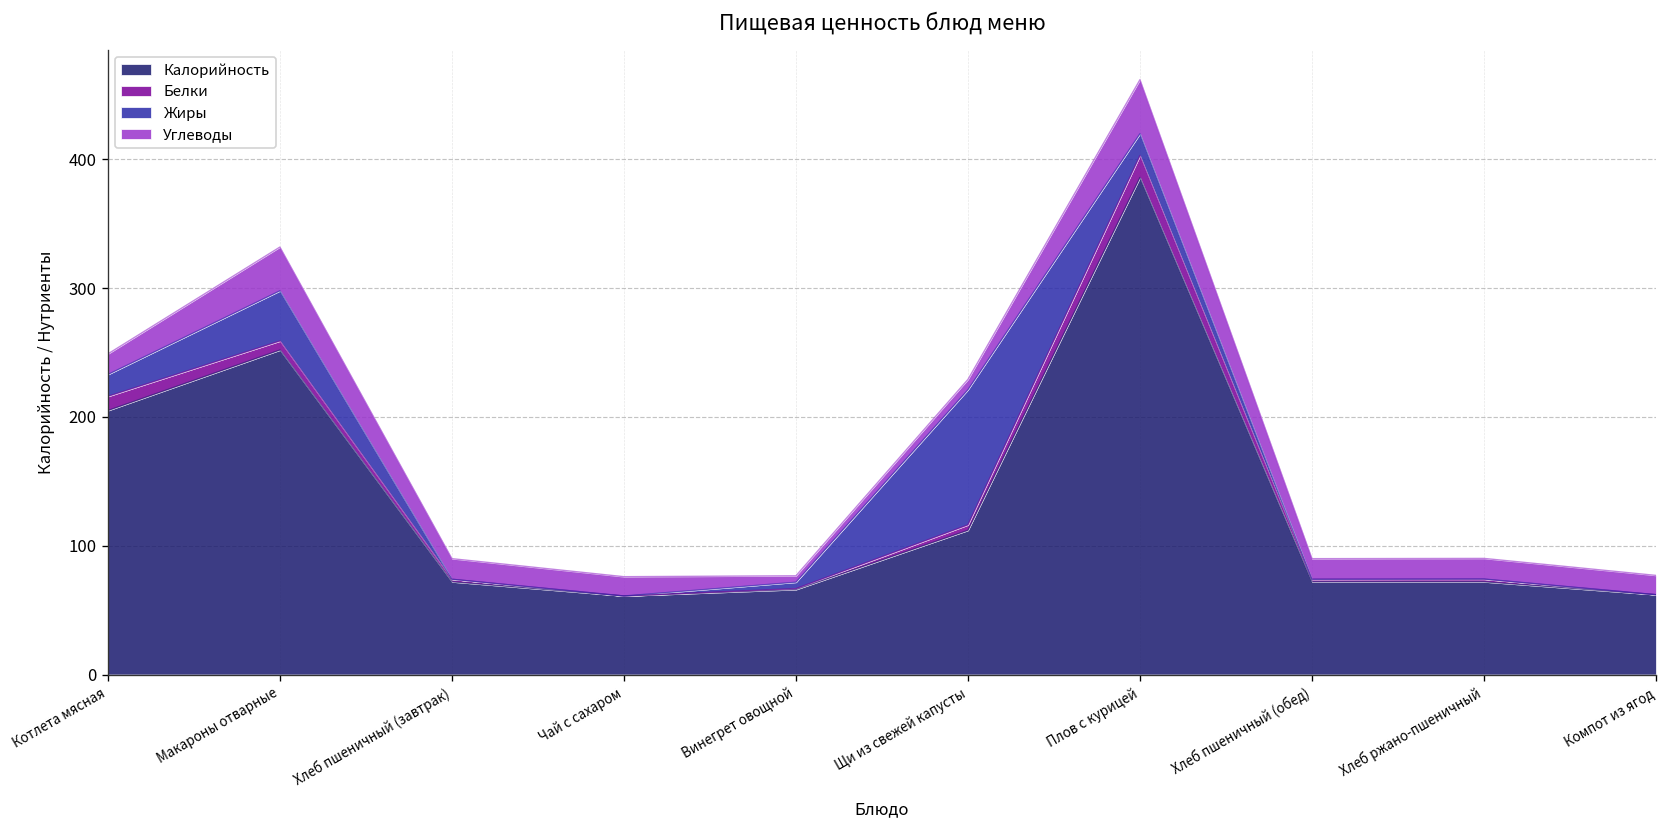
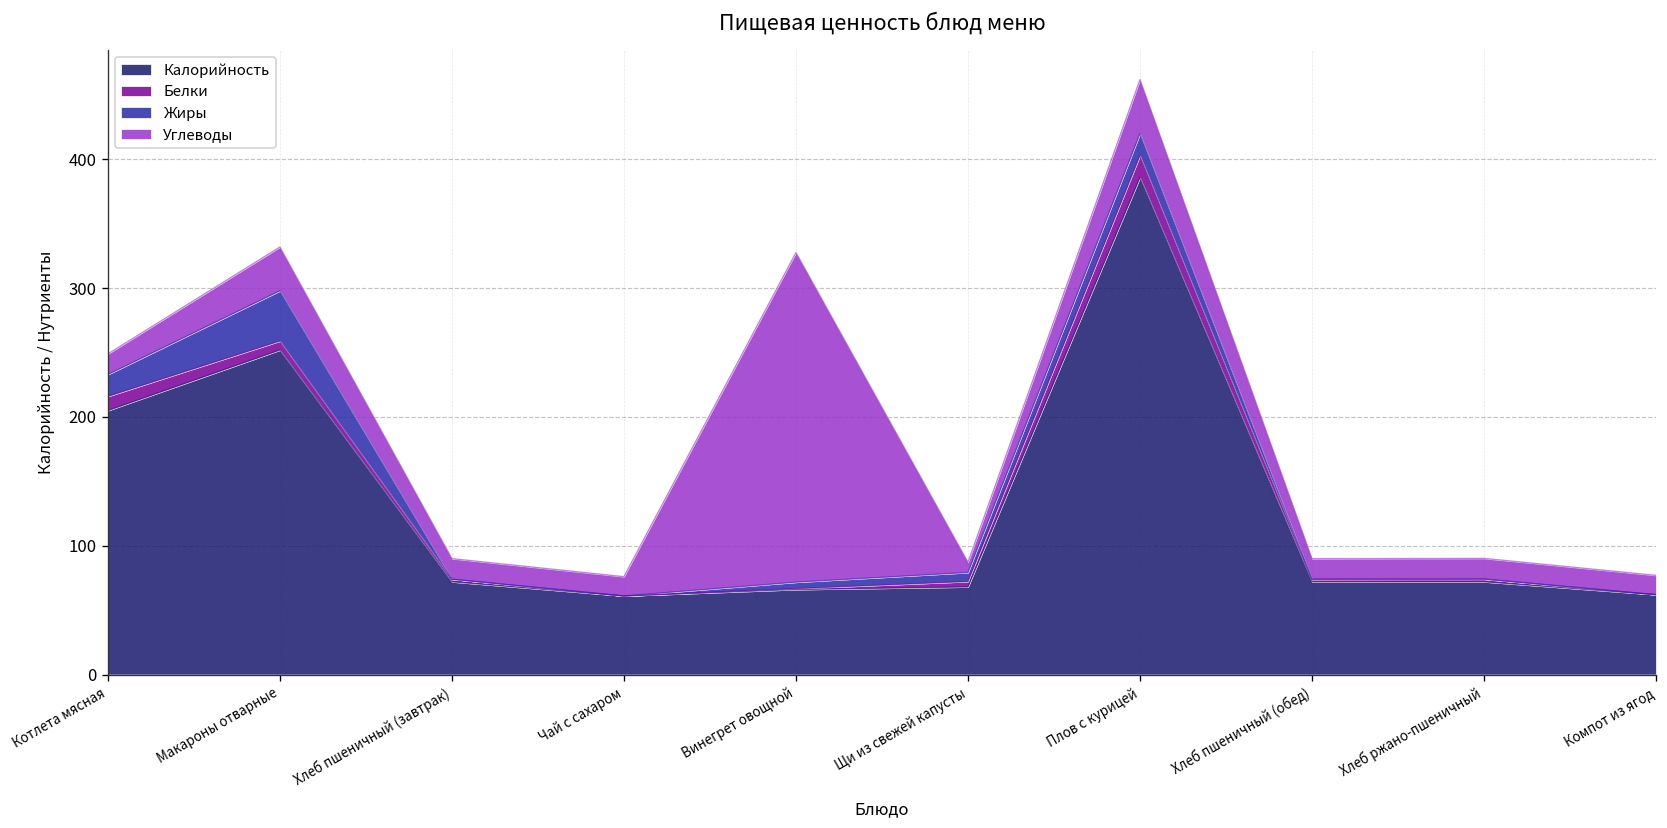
Углеводы, Винегрет овощной: 5 -> 256
Калорийность, Щи из свежей капусты: 112 -> 68
Жиры, Щи из свежей капусты: 105 -> 7
